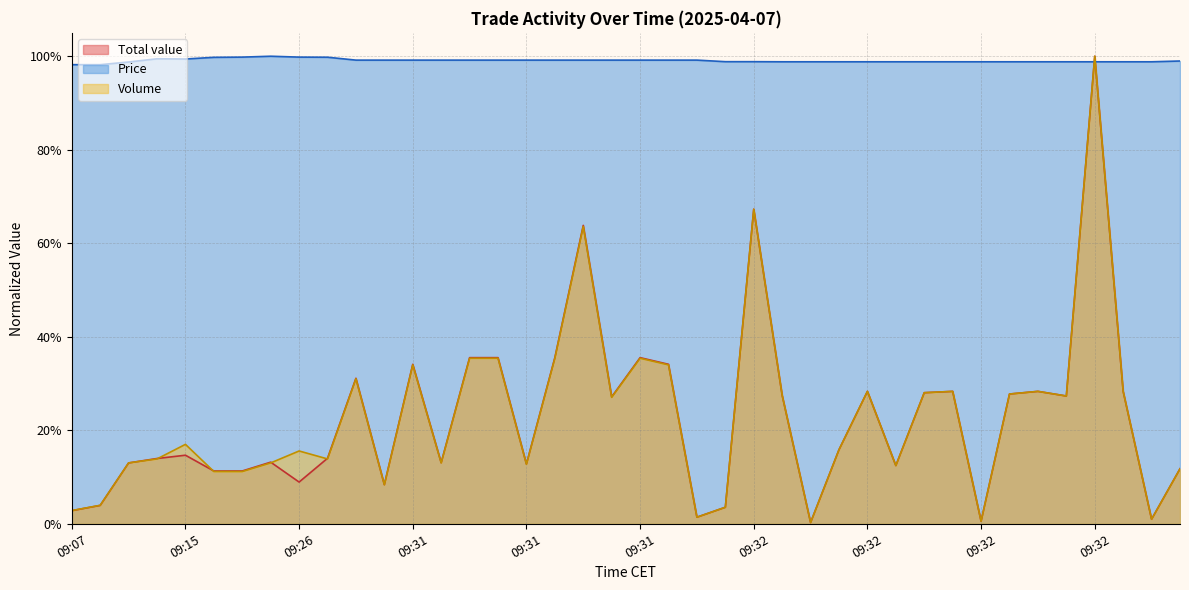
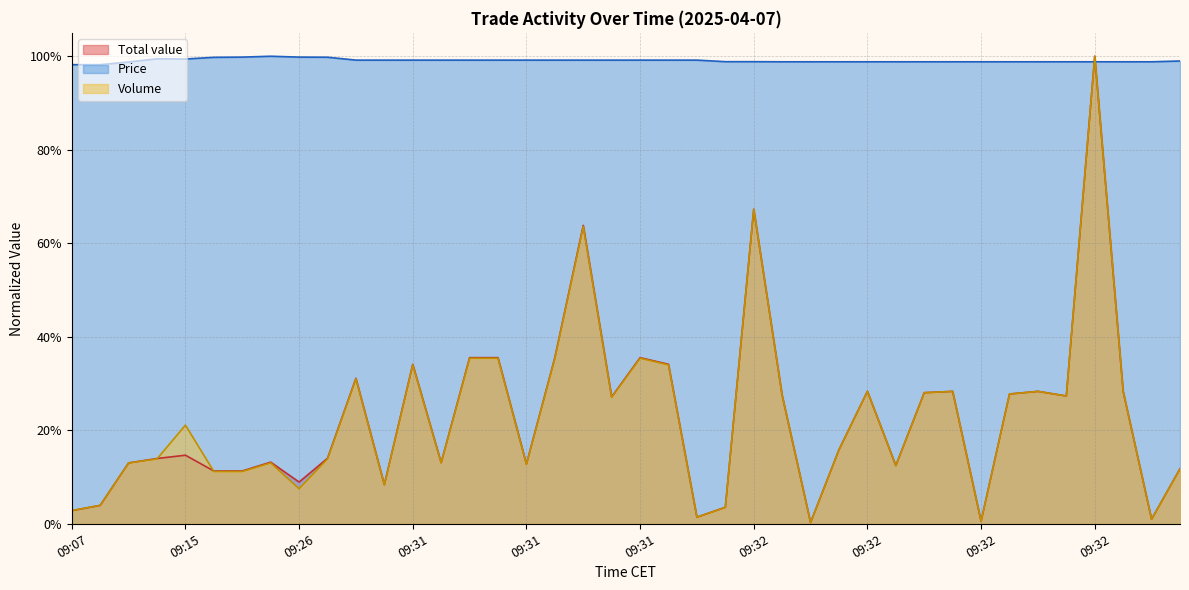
Volume, 09:15: 17% -> 21%
Volume, 09:26: 16% -> 8%
